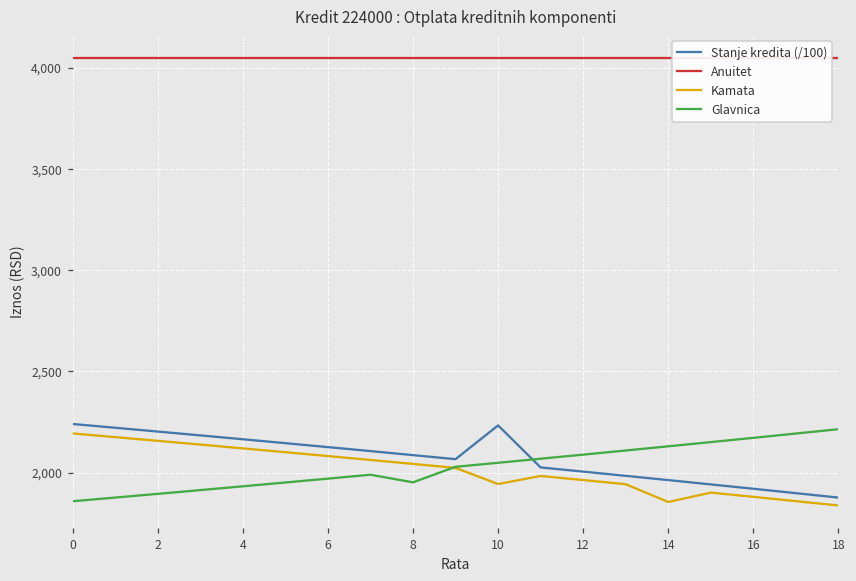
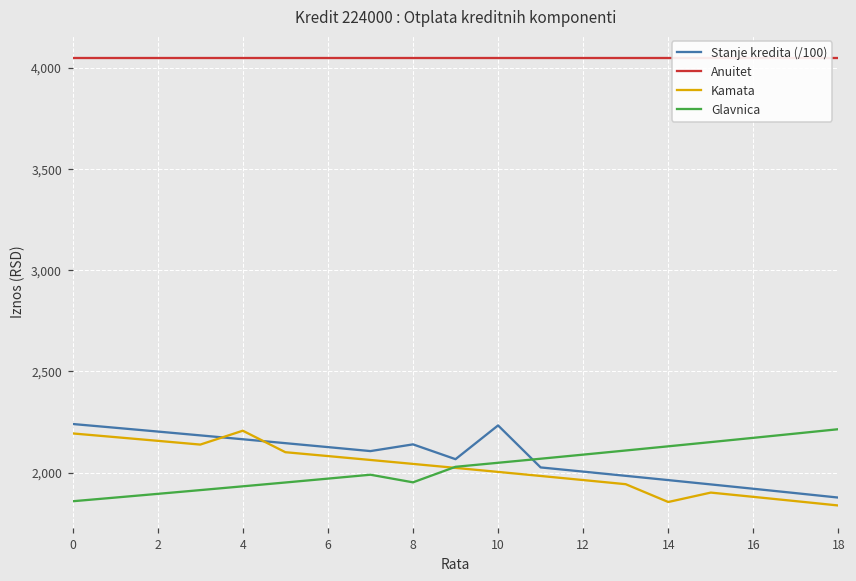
Kamata, 4: 2,120 -> 2,210
Stanje kredita (/100), 8: 2,090 -> 2,140
Kamata, 10: 1,940 -> 2,000
